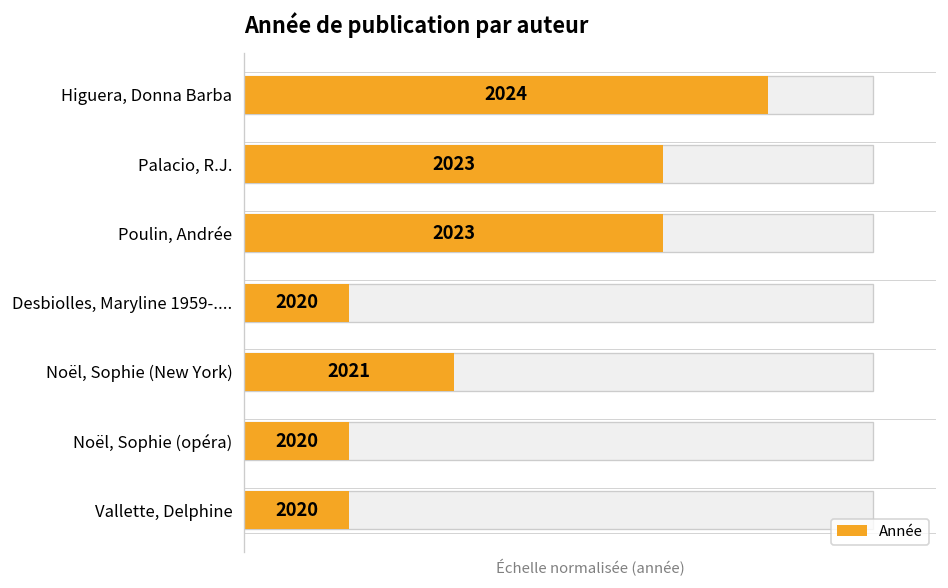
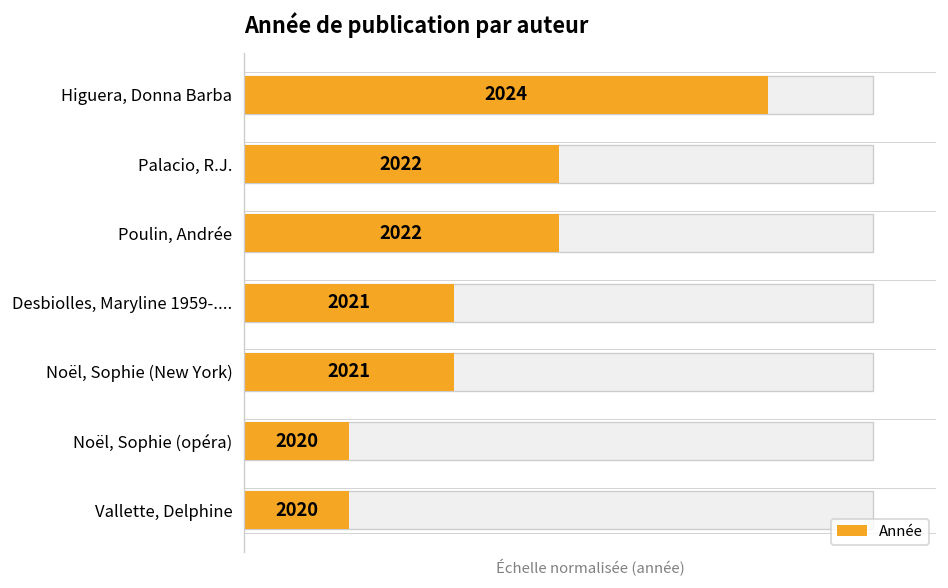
Année, Palacio, R.J.: 2023 -> 2022
Année, Poulin, Andrée: 2023 -> 2022
Année, Desbiolles, Maryline 1959-....: 2020 -> 2021
